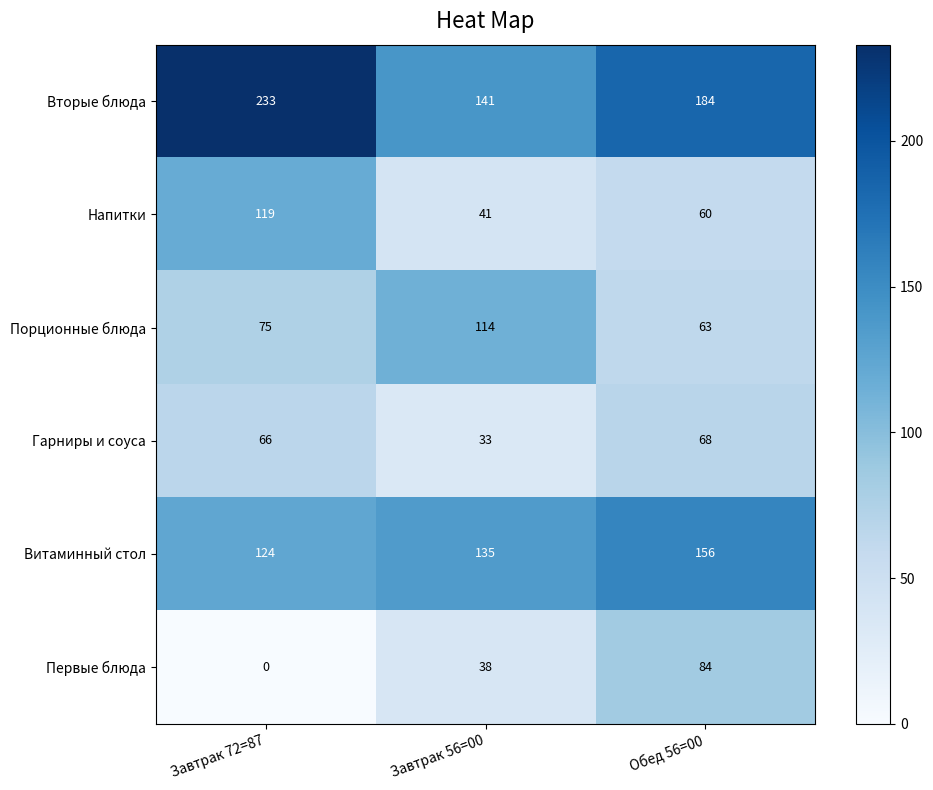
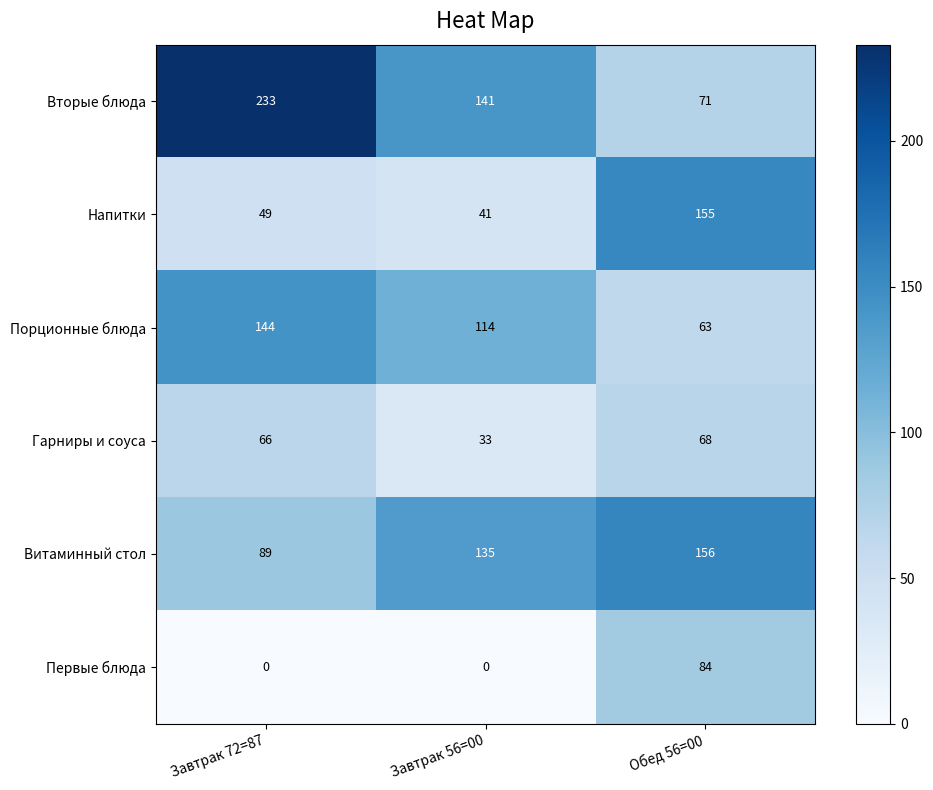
Вторые блюда, Обед 56=00: 184 -> 71
Напитки, Завтрак 72=87: 119 -> 49
Напитки, Обед 56=00: 60 -> 155
Порционные блюда, Завтрак 72=87: 75 -> 144
Витаминный стол, Завтрак 72=87: 124 -> 89
Первые блюда, Завтрак 56=00: 38 -> 0
